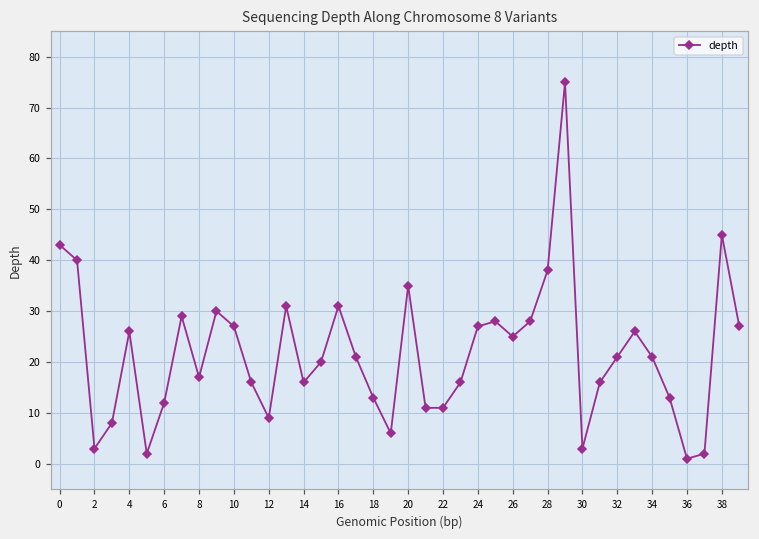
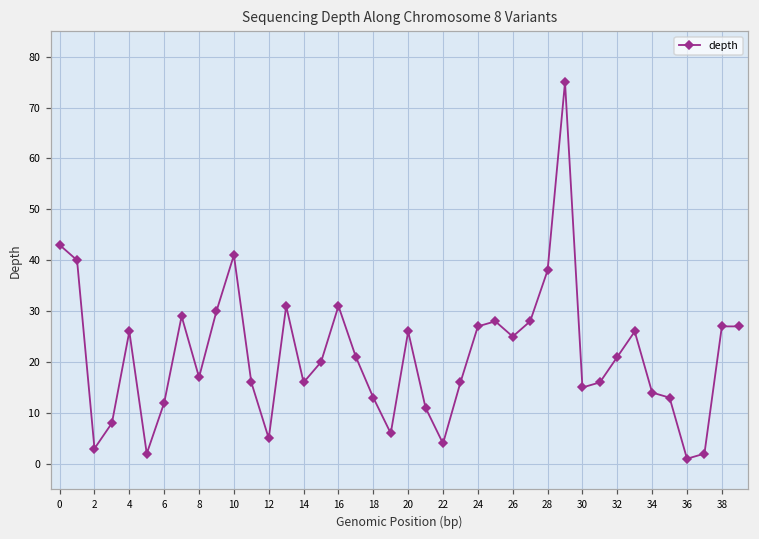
10: 27 -> 41
12: 9 -> 5
20: 35 -> 26
22: 11 -> 4
30: 3 -> 15
34: 21 -> 14
38: 45 -> 27
